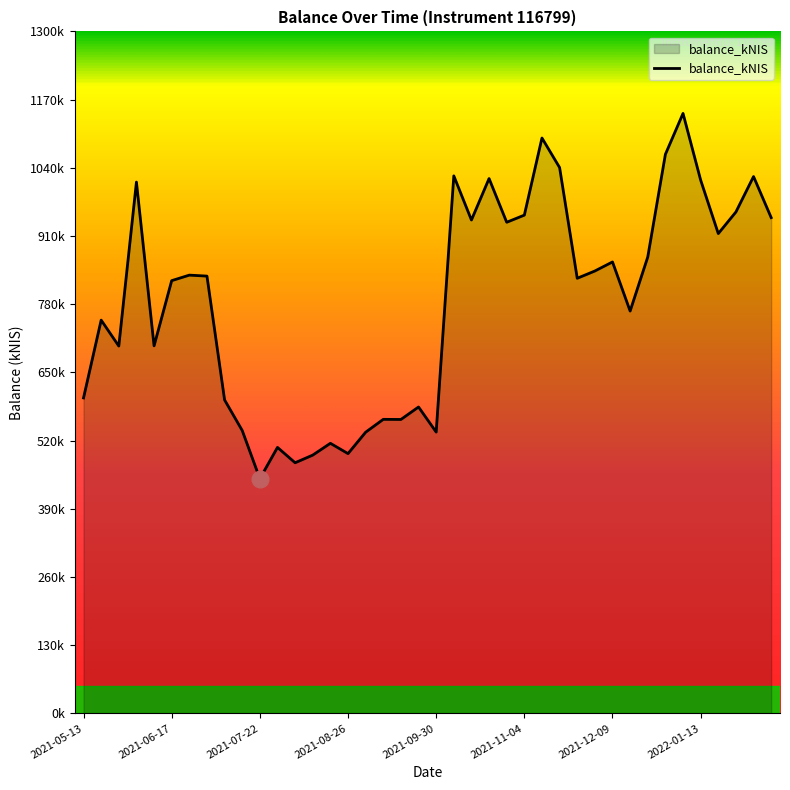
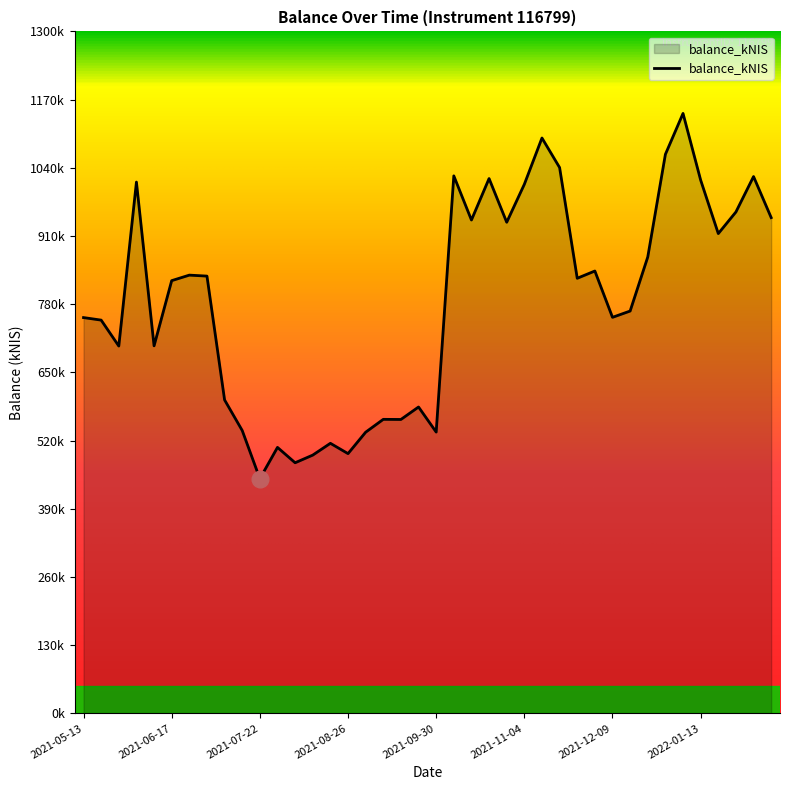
balance_kNIS, 2021-05-13: 600000 -> 750000
balance_kNIS, 2021-11-04: 950000 -> 1010000
balance_kNIS, 2021-12-09: 860000 -> 750000
